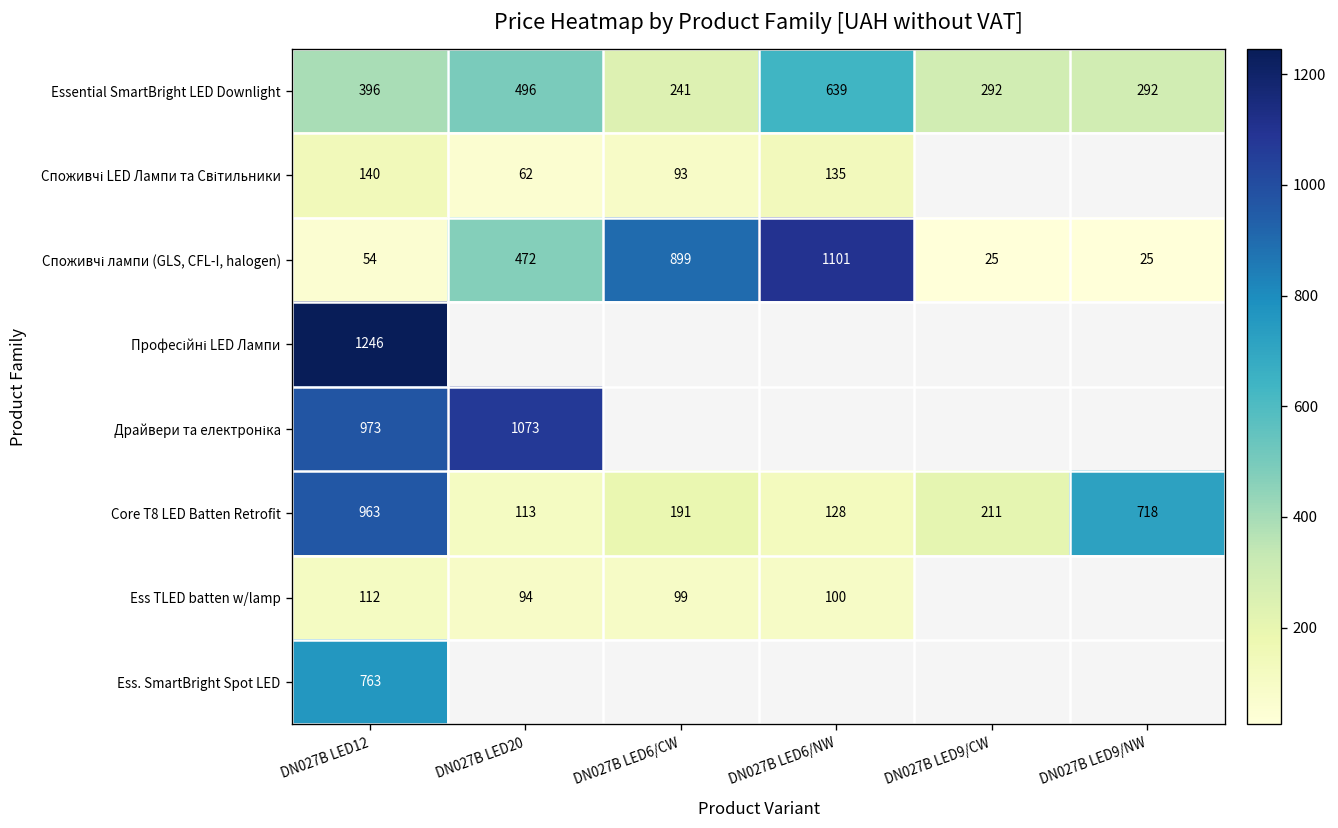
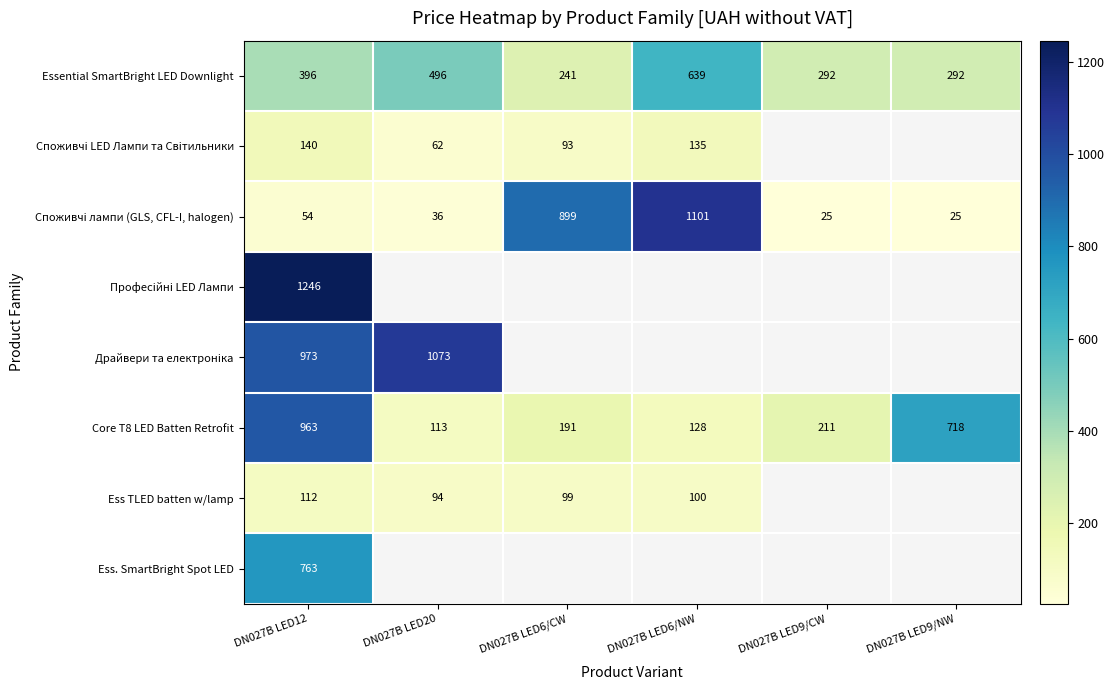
Споживчі лампи (GLS, CFL-I, halogen), DN027B LED20: 472 -> 36
